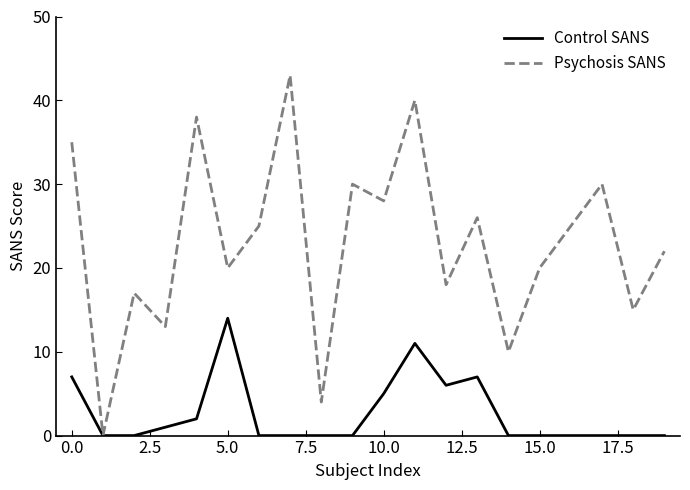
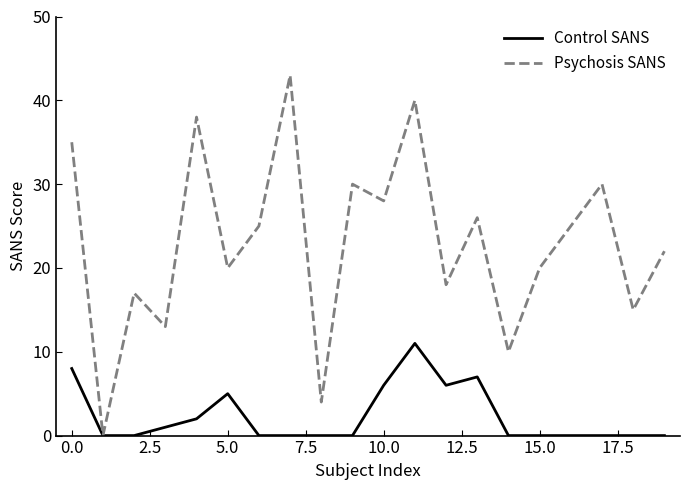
Control SANS, 0.0: 7 -> 8
Control SANS, 5.0: 14 -> 5
Control SANS, 10.0: 5 -> 6
